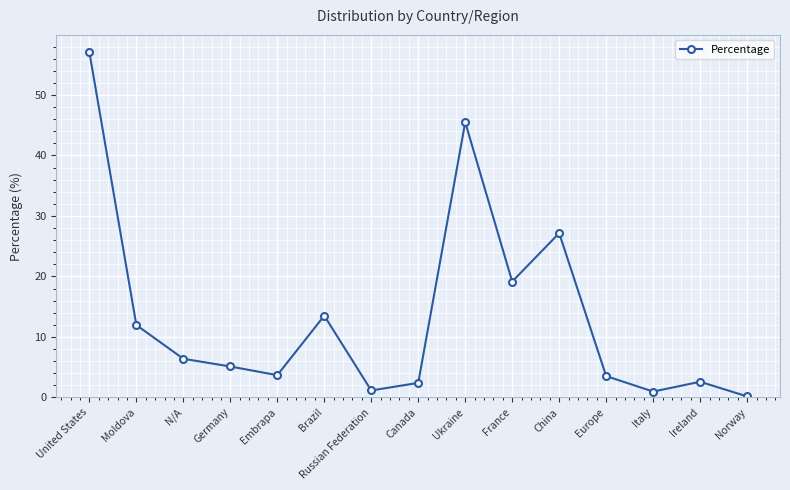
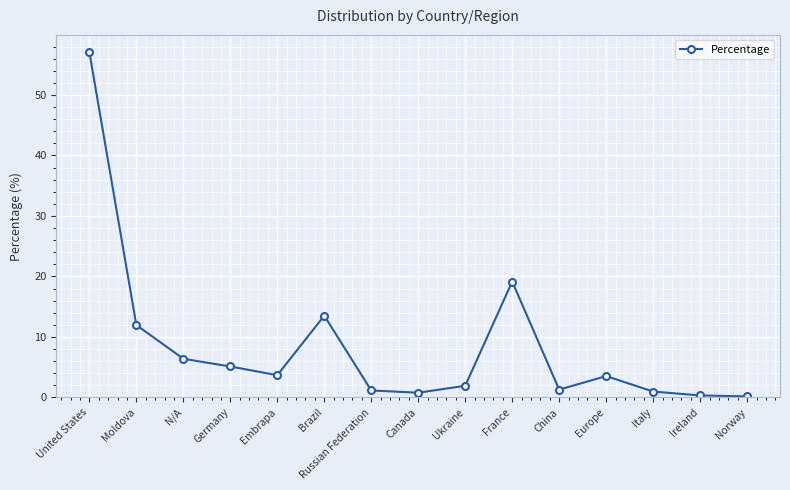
Canada: 2 -> 1
Ukraine: 45 -> 2
China: 27 -> 1
Ireland: 3 -> 0
